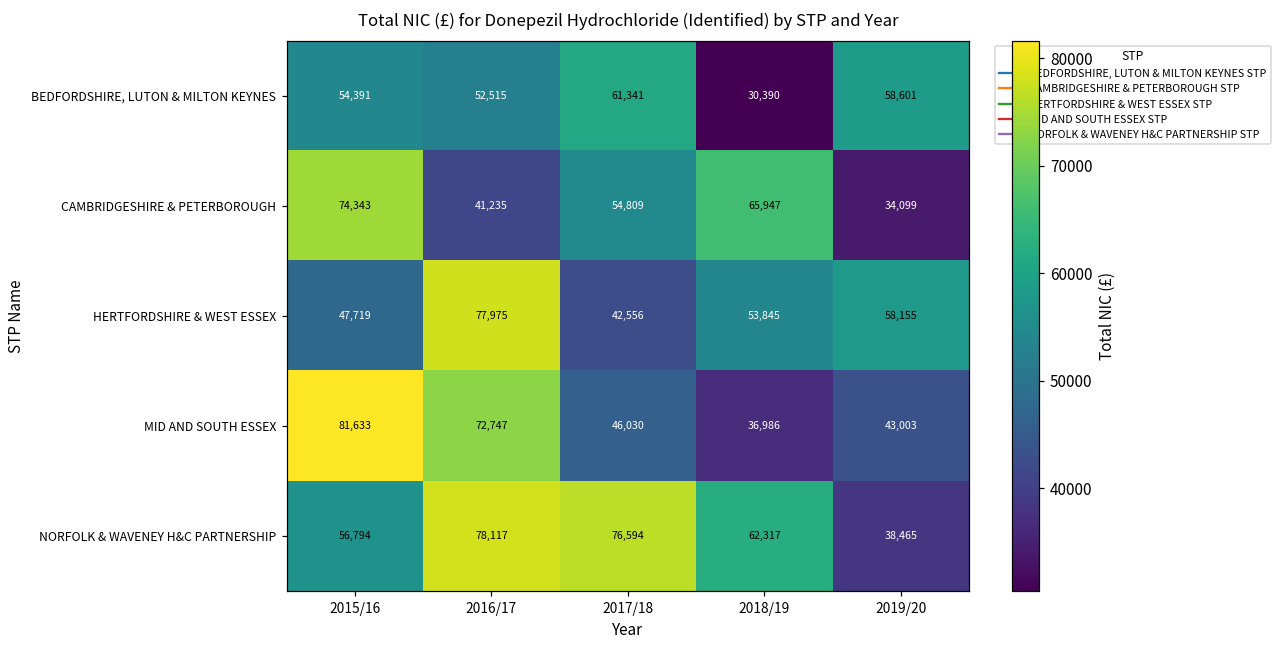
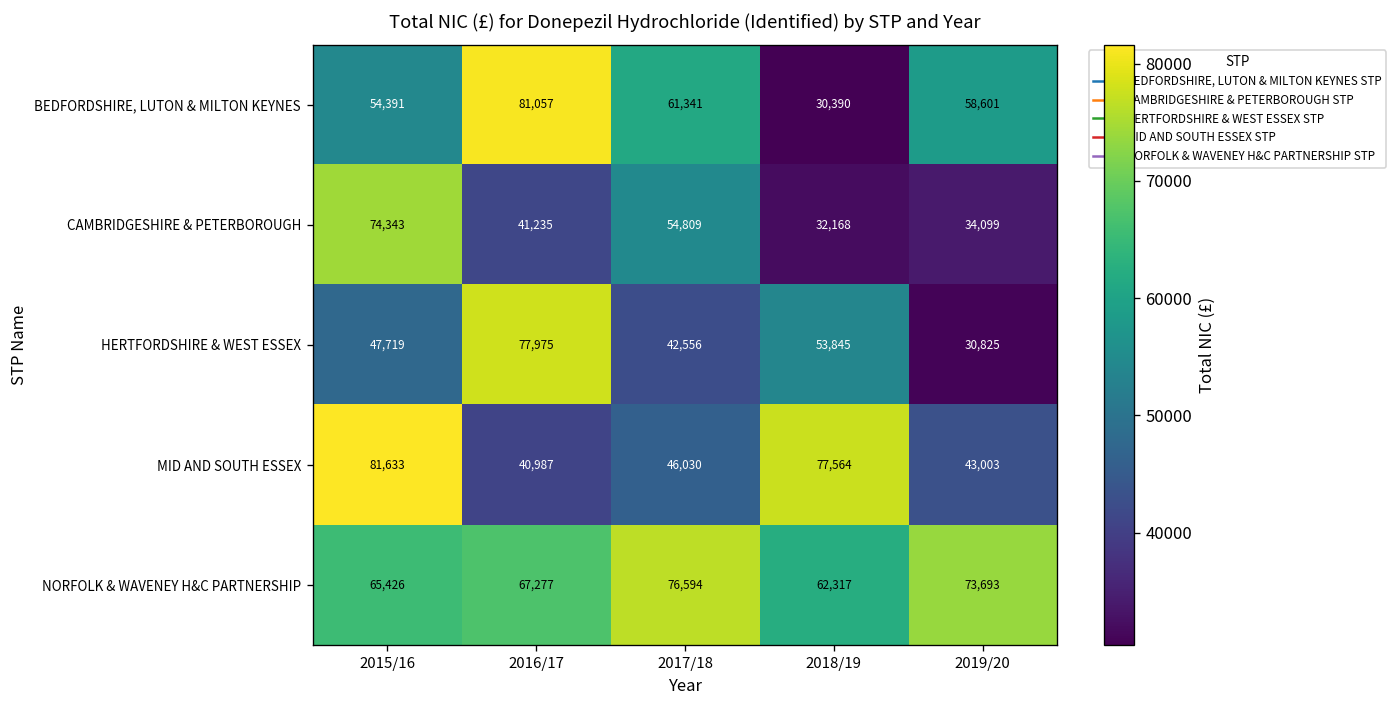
BEDFORDSHIRE, LUTON & MILTON KEYNES, 2016/17: 52,515 -> 81,057
CAMBRIDGESHIRE & PETERBOROUGH, 2018/19: 65,947 -> 32,168
HERTFORDSHIRE & WEST ESSEX, 2019/20: 58,155 -> 30,825
MID AND SOUTH ESSEX, 2016/17: 72,747 -> 40,987
MID AND SOUTH ESSEX, 2018/19: 36,986 -> 77,564
NORFOLK & WAVENEY H&C PARTNERSHIP, 2015/16: 56,794 -> 65,426
NORFOLK & WAVENEY H&C PARTNERSHIP, 2016/17: 78,117 -> 67,277
NORFOLK & WAVENEY H&C PARTNERSHIP, 2019/20: 38,465 -> 73,693
